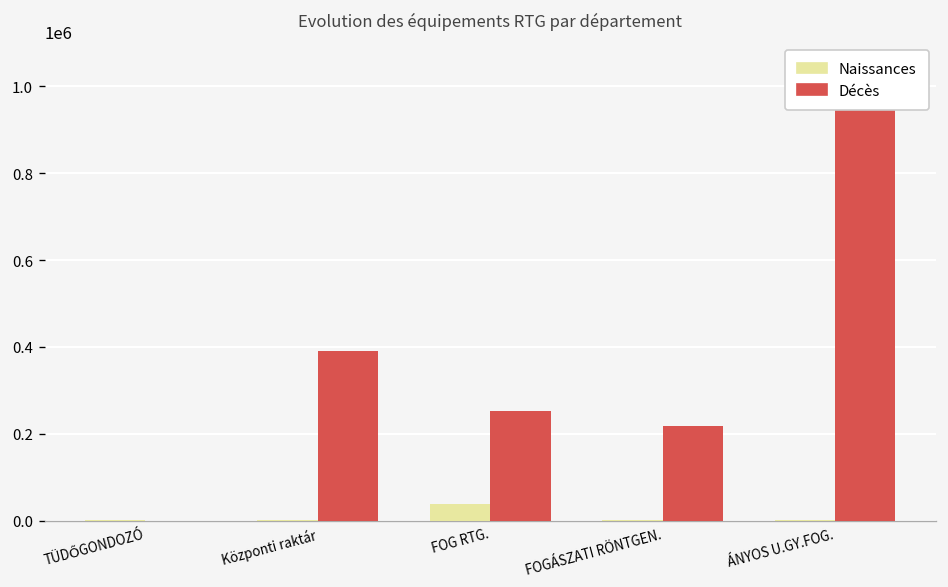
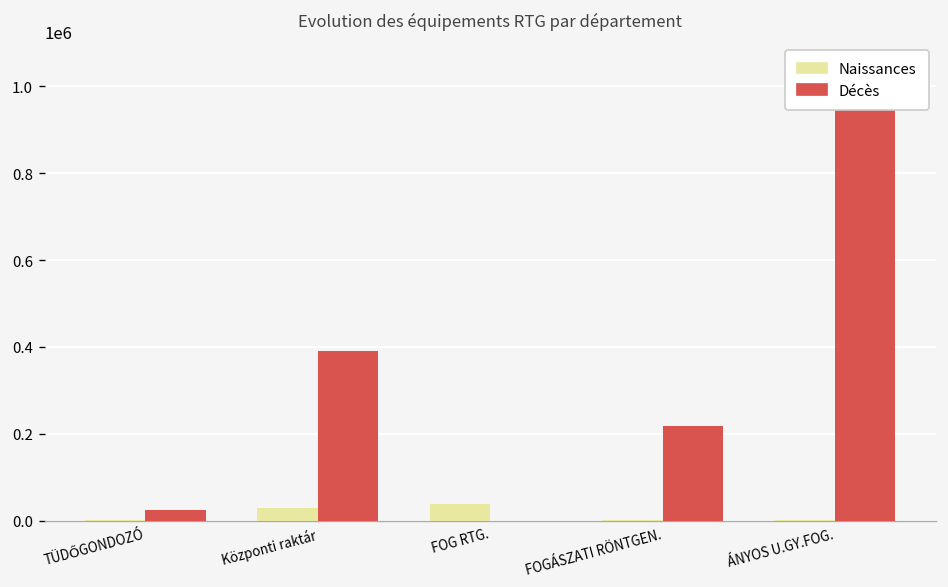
Décès, TÜDŐGONDOZÓ: 0 -> 30000
Naissances, Központi raktár: 0 -> 30000
Décès, FOG RTG.: 250000 -> 0
